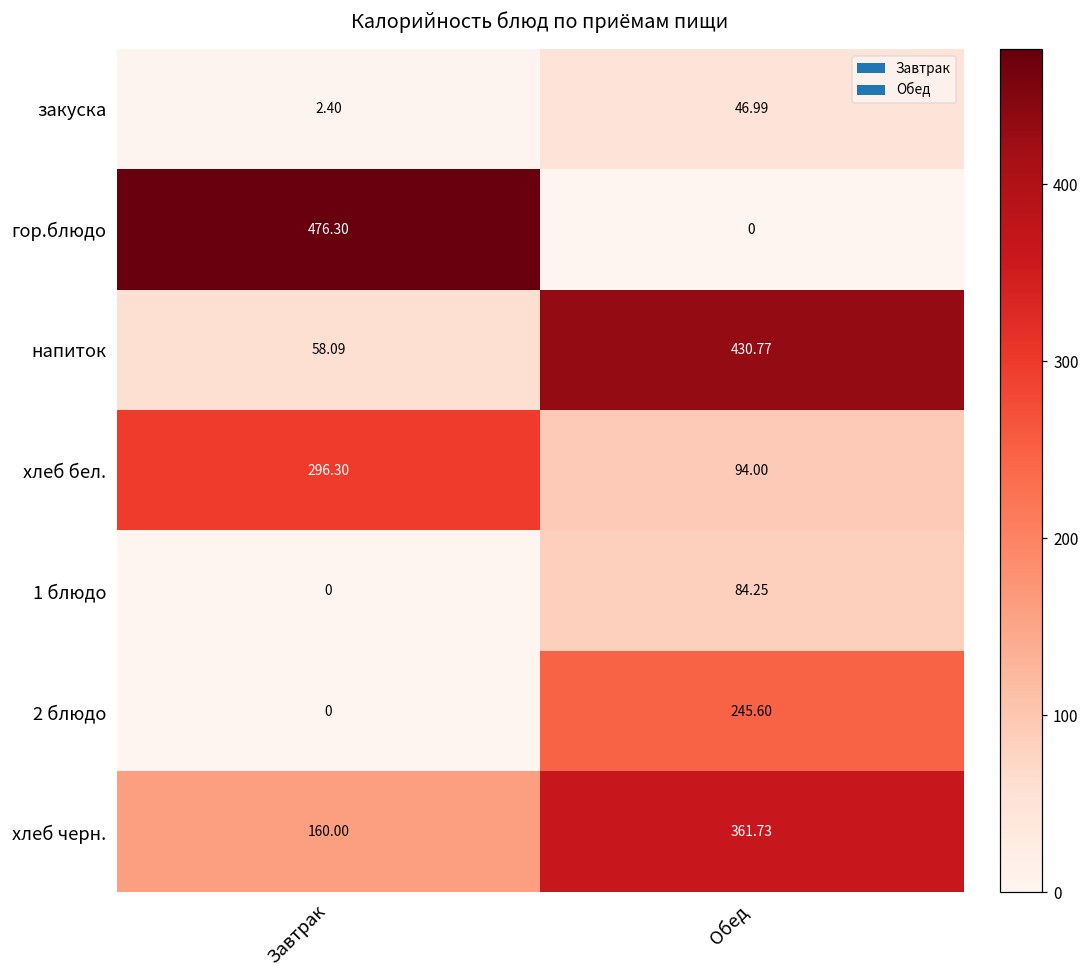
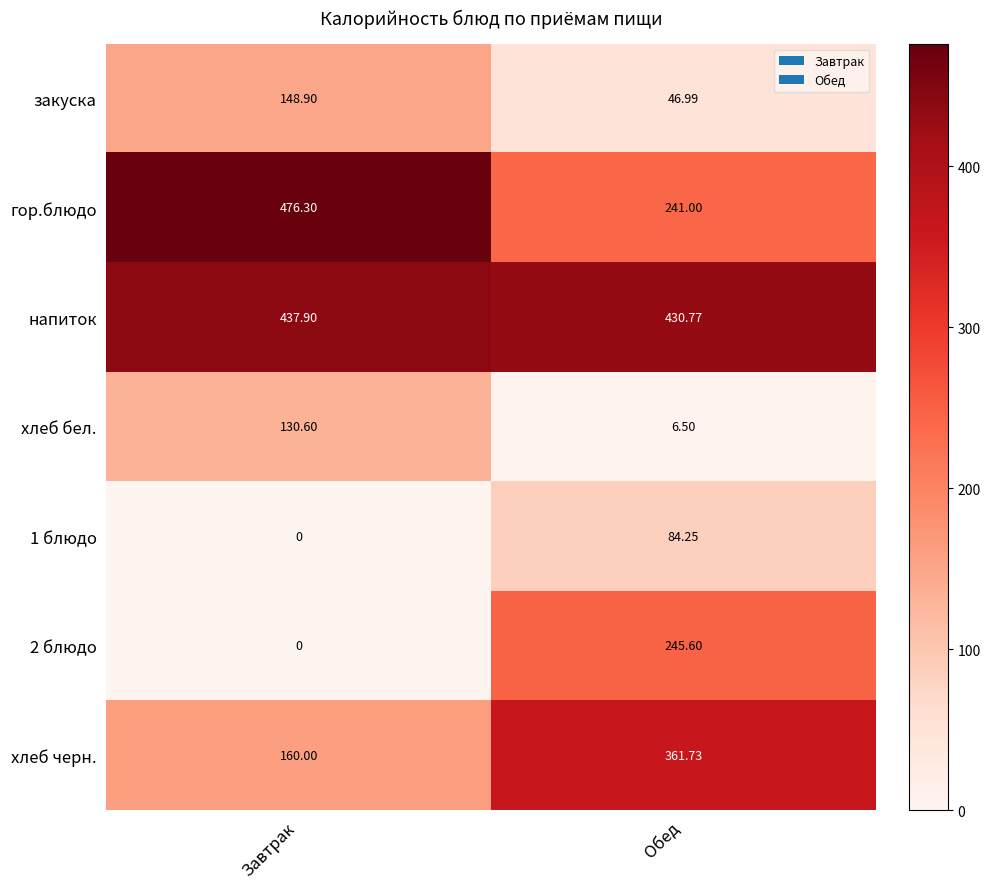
закуска, Завтрак: 2.40 -> 148.90
гор.блюдо, Обед: 0 -> 241.00
напиток, Завтрак: 58.09 -> 437.90
хлеб бел., Завтрак: 296.30 -> 130.60
хлеб бел., Обед: 94.00 -> 6.50
